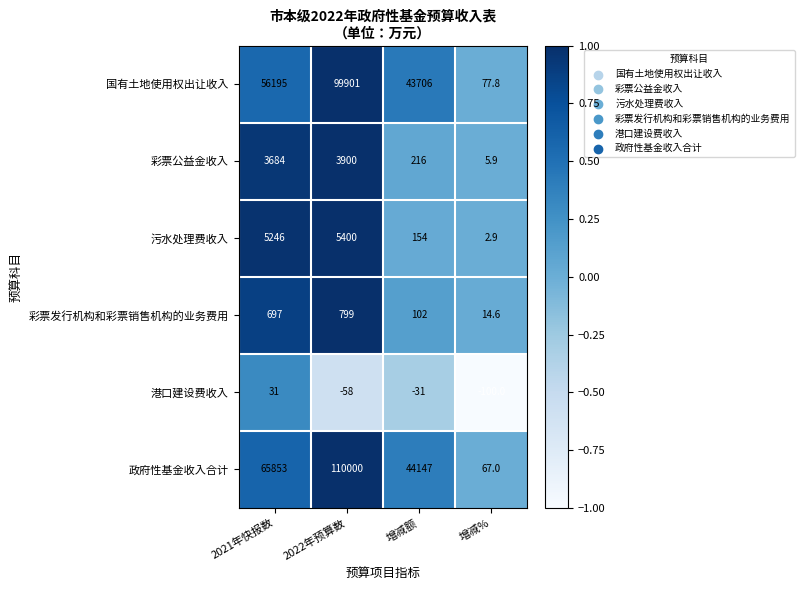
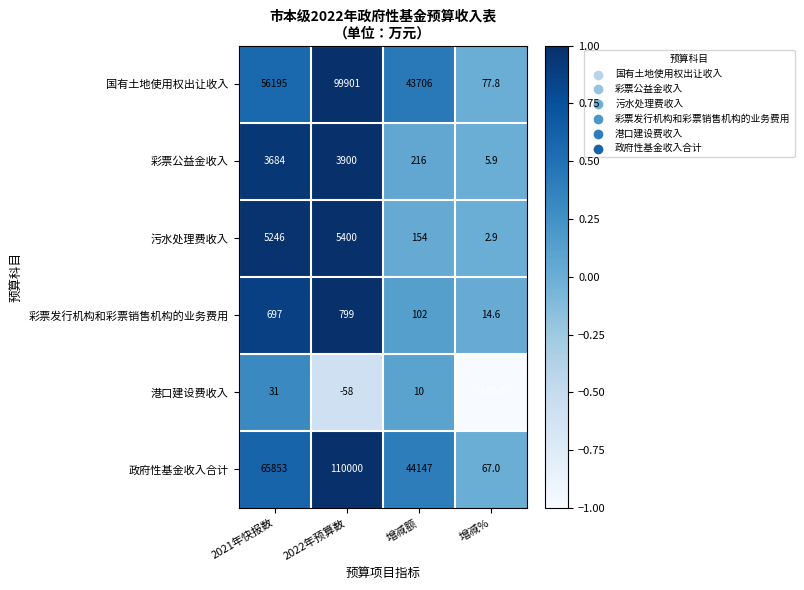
港口建设费收入, 增减额: -31 -> 10
